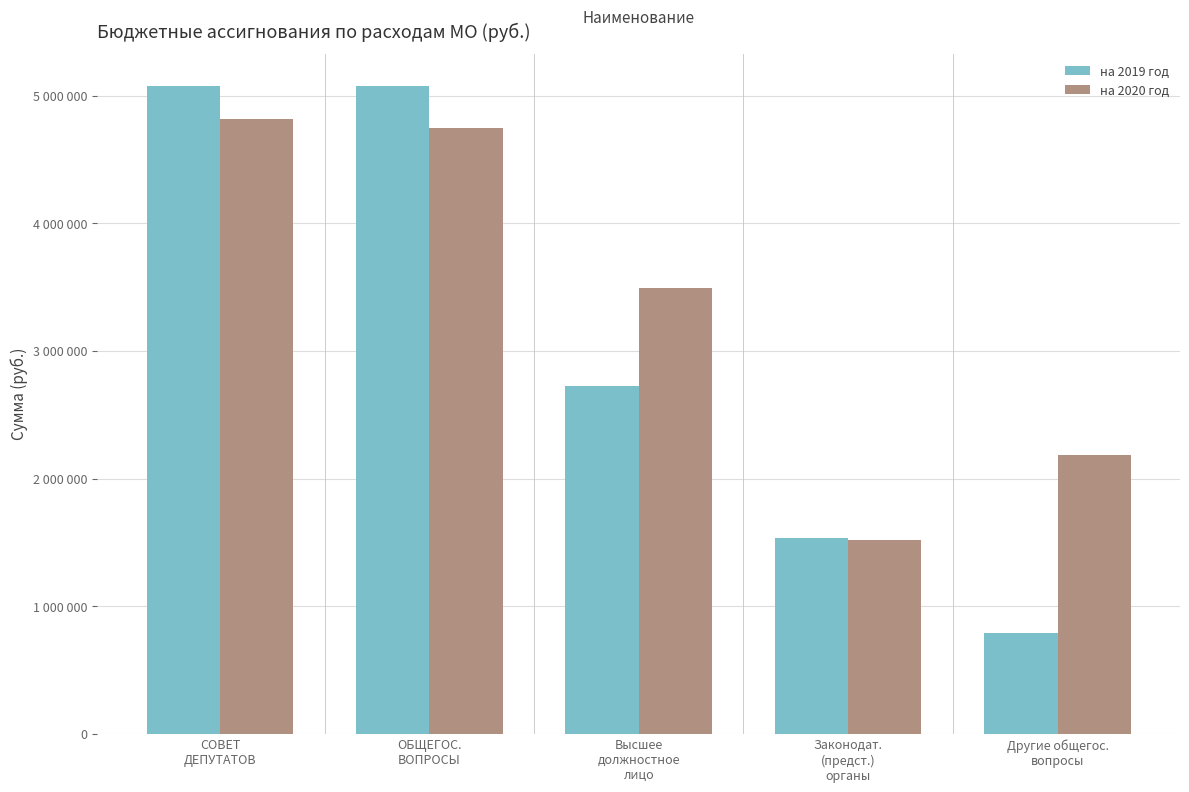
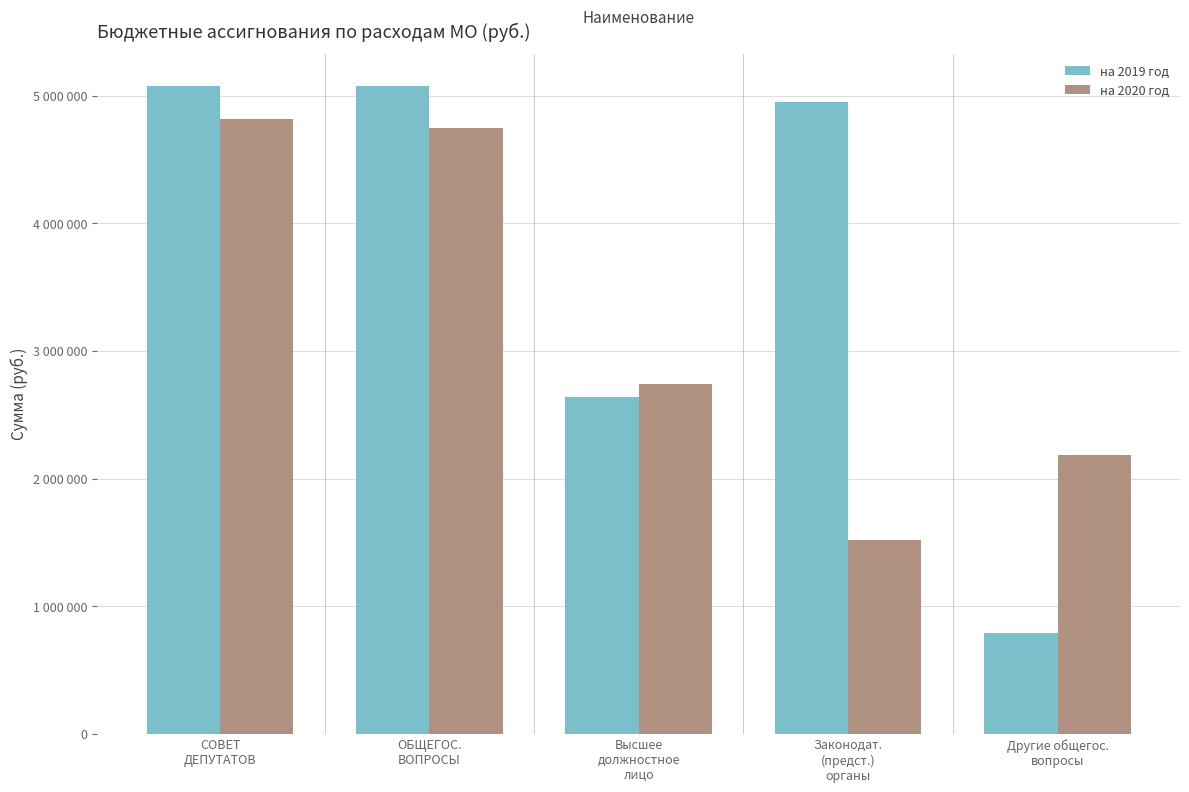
на 2019 год, Высшее должностное лицо: 2730000 -> 2640000
на 2020 год, Высшее должностное лицо: 3490000 -> 2740000
на 2019 год, Законодат. (предст.) органы: 1540000 -> 4950000
